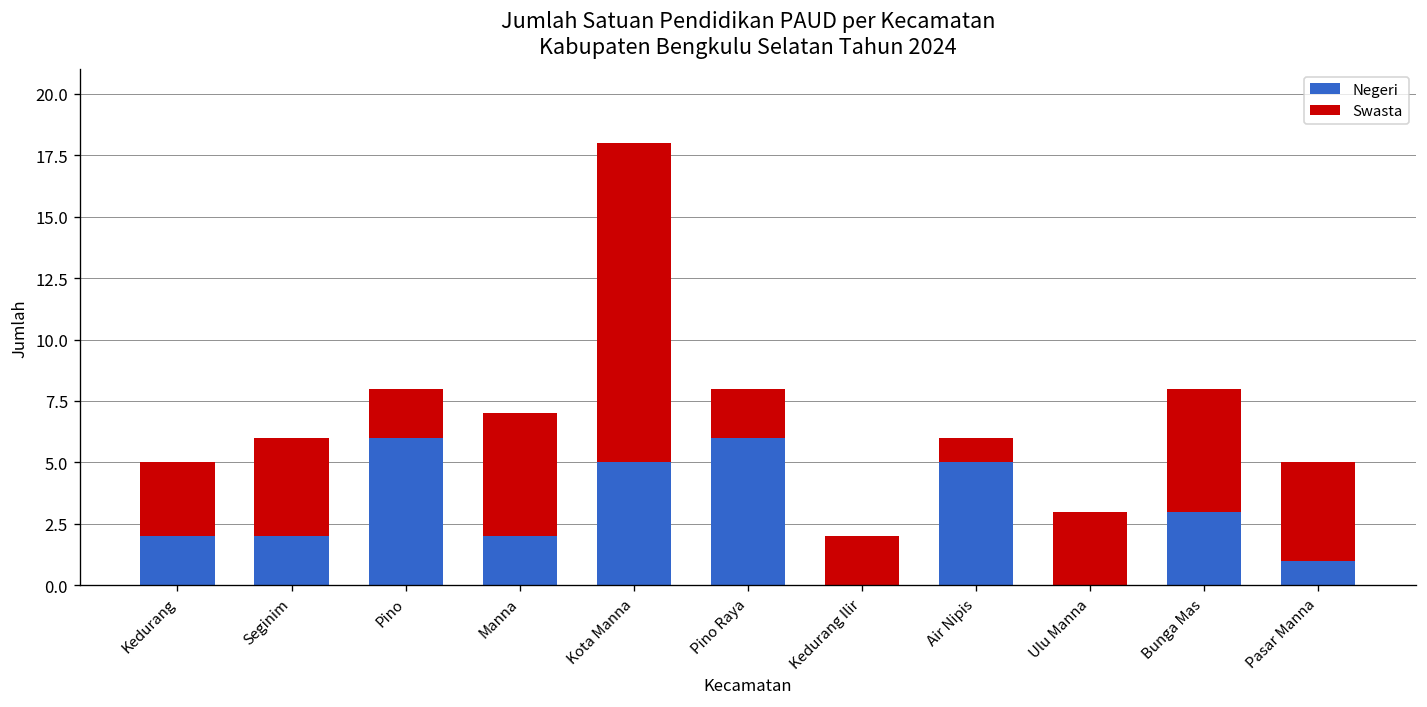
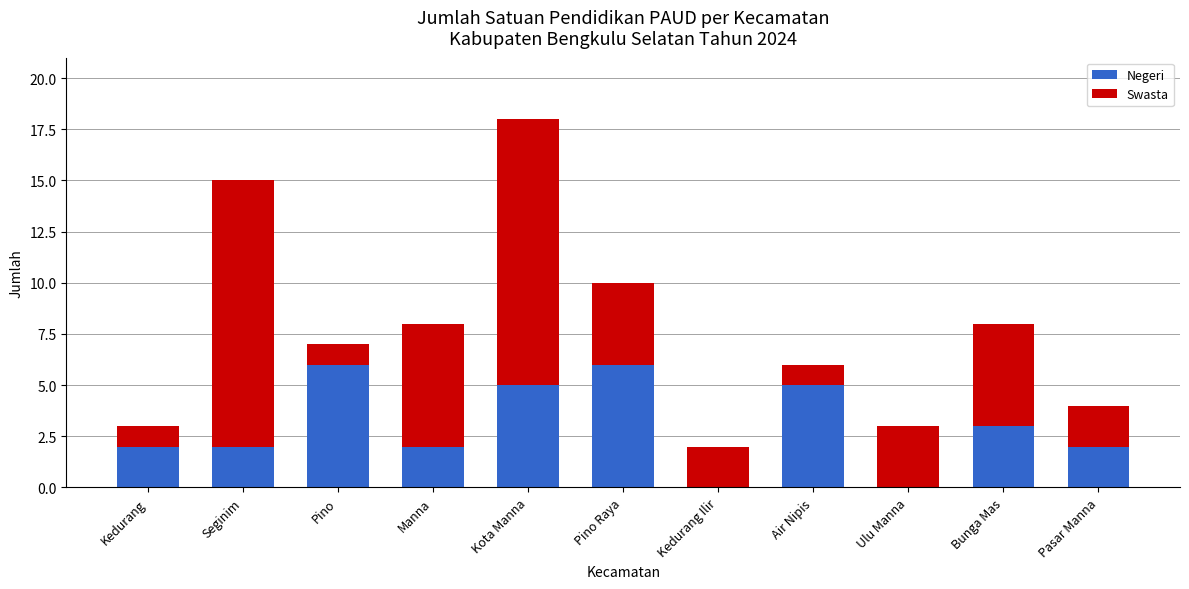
Swasta, Kedurang: 3 -> 1
Swasta, Seginim: 4 -> 13
Swasta, Pino: 2 -> 1
Swasta, Manna: 5 -> 6
Swasta, Pino Raya: 2 -> 4
Negeri, Pasar Manna: 1 -> 2
Swasta, Pasar Manna: 4 -> 2
